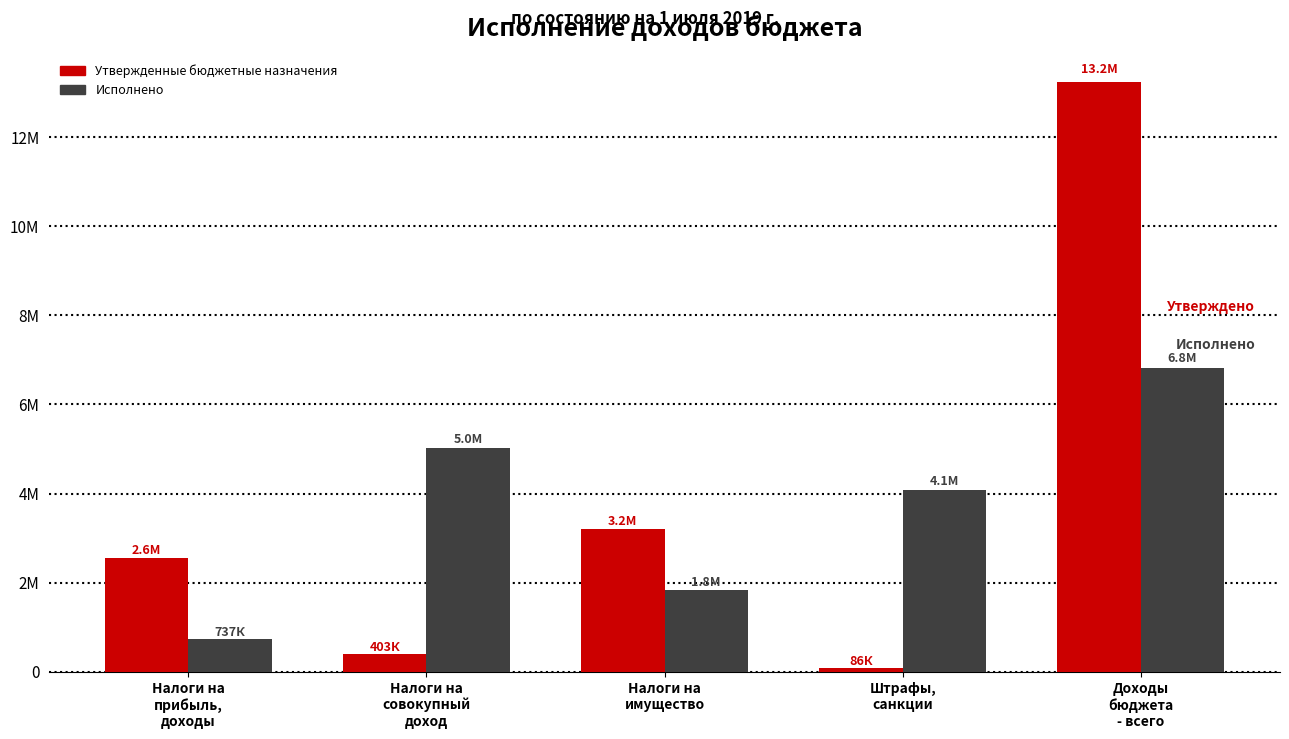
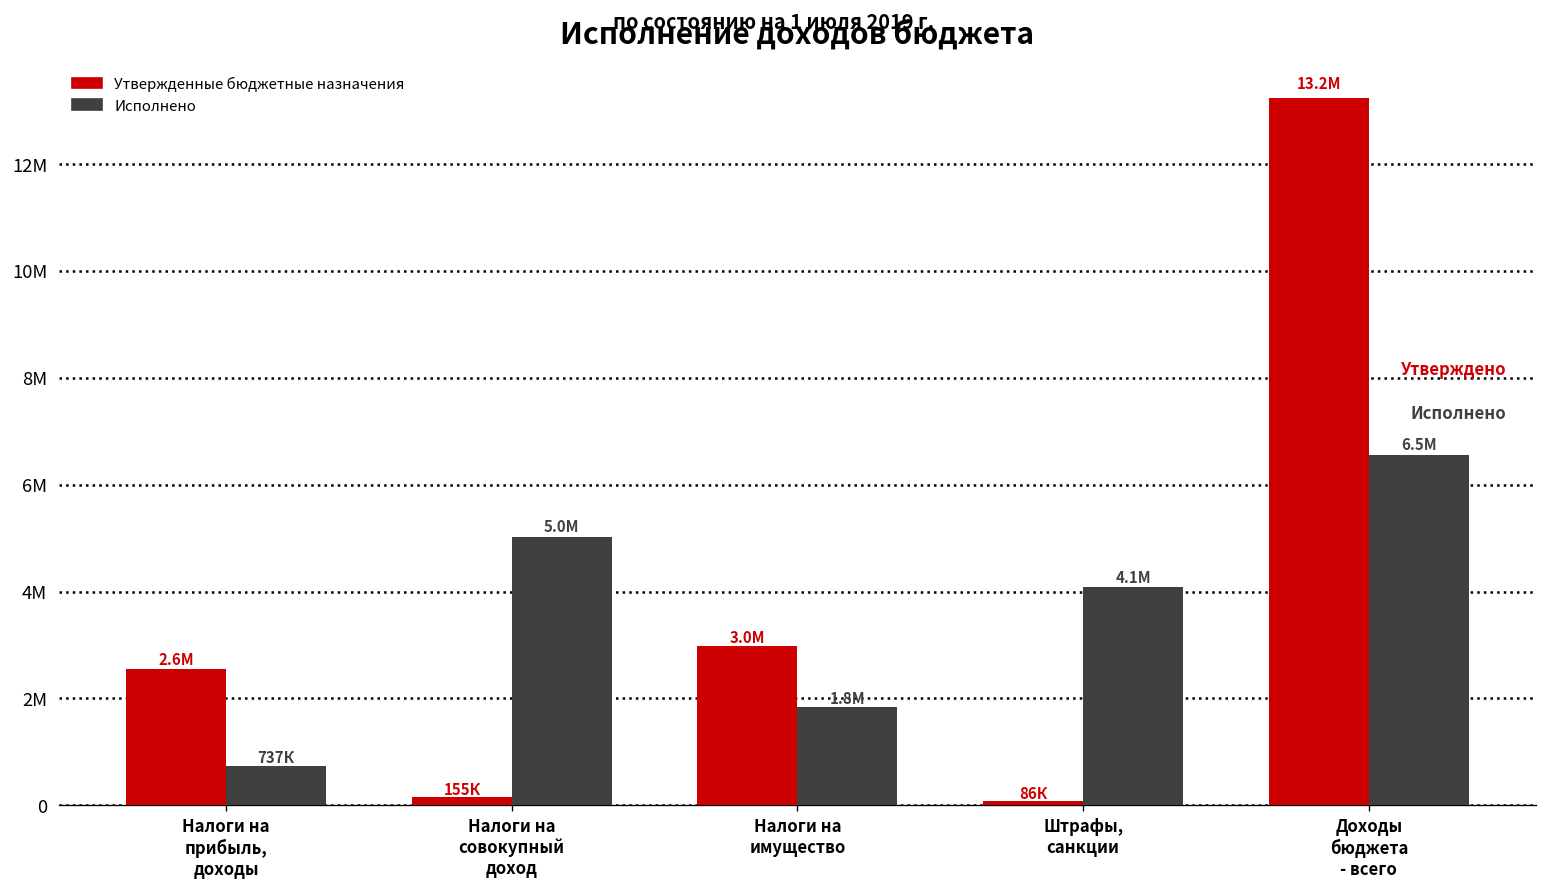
Утвержденные бюджетные назначения, Налоги на совокупный доход: 403К -> 155К
Утвержденные бюджетные назначения, Налоги на имущество: 3.2М -> 3.0М
Исполнено, Доходы бюджета - всего: 6.8М -> 6.5М
